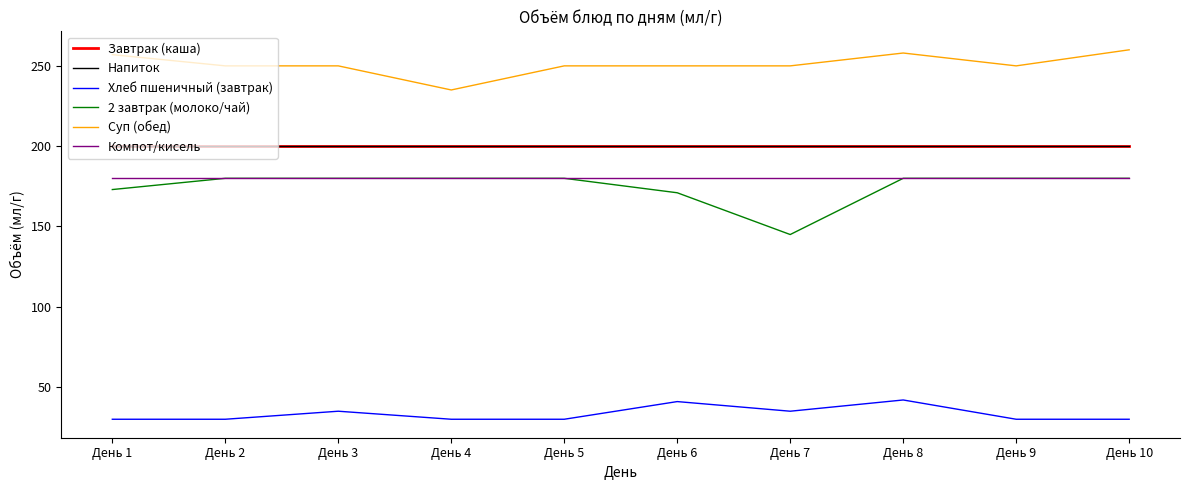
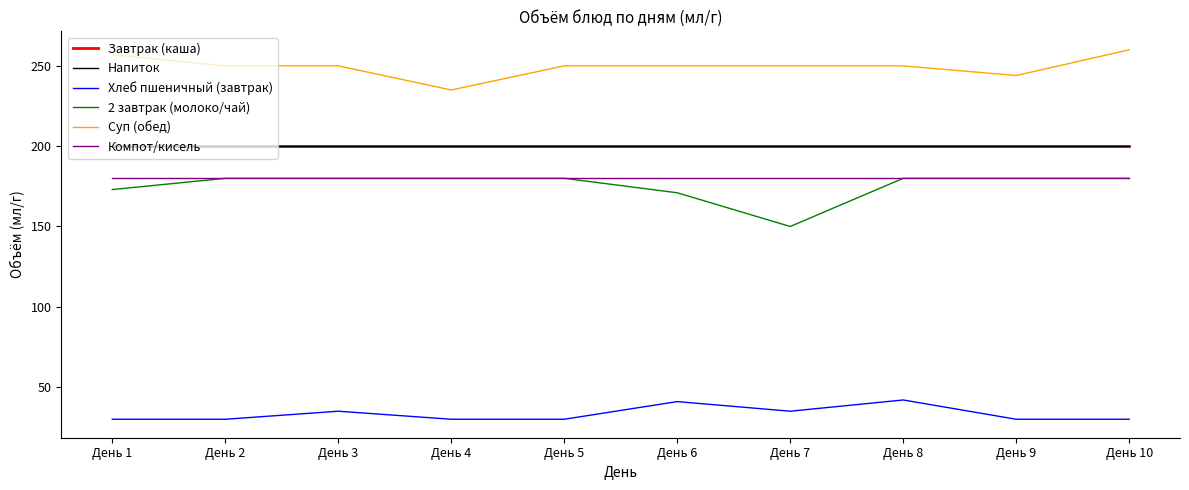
2 завтрак (молоко/чай), День 7: 145 -> 150
Суп (обед), День 8: 258 -> 250
Суп (обед), День 9: 250 -> 244
